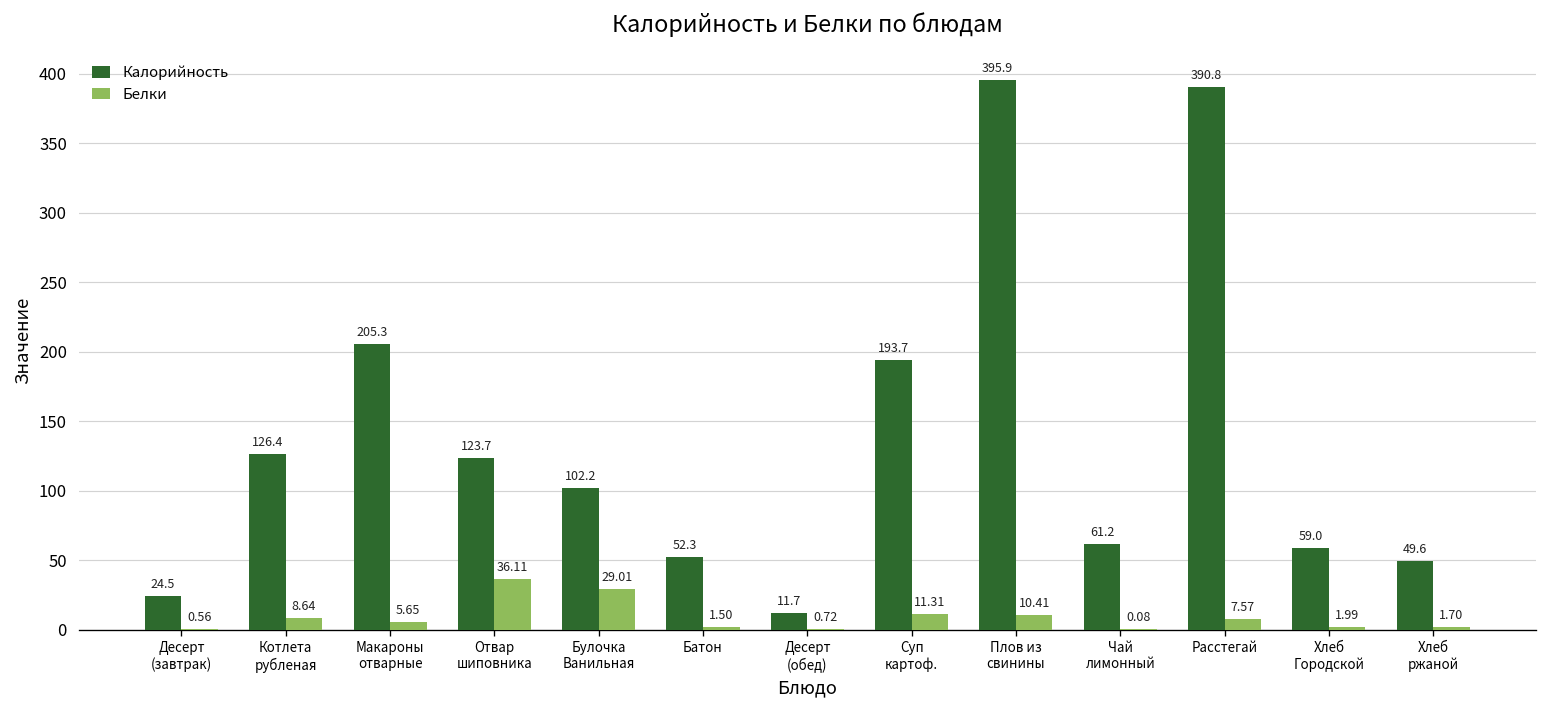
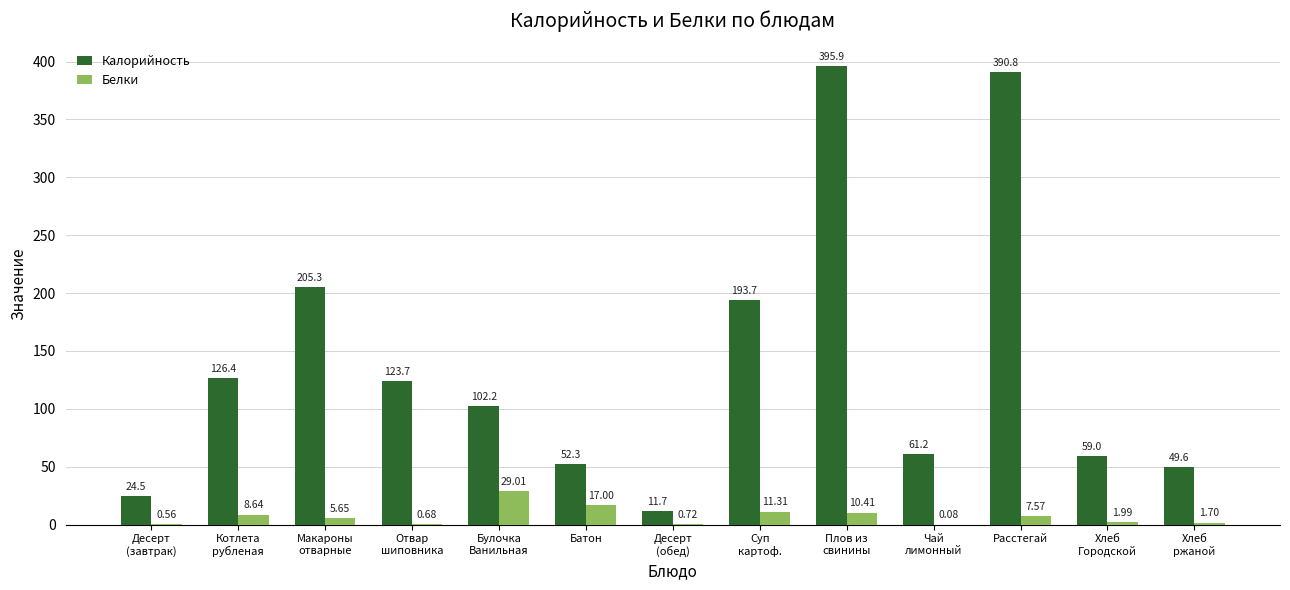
Белки, Отвар шиповника: 36.11 -> 0.68
Белки, Батон: 1.50 -> 17.00
